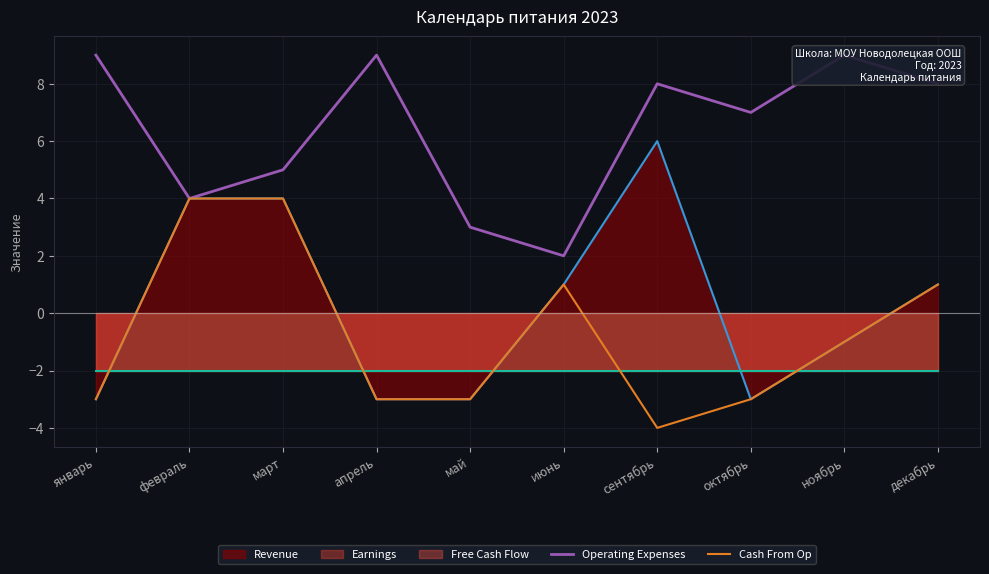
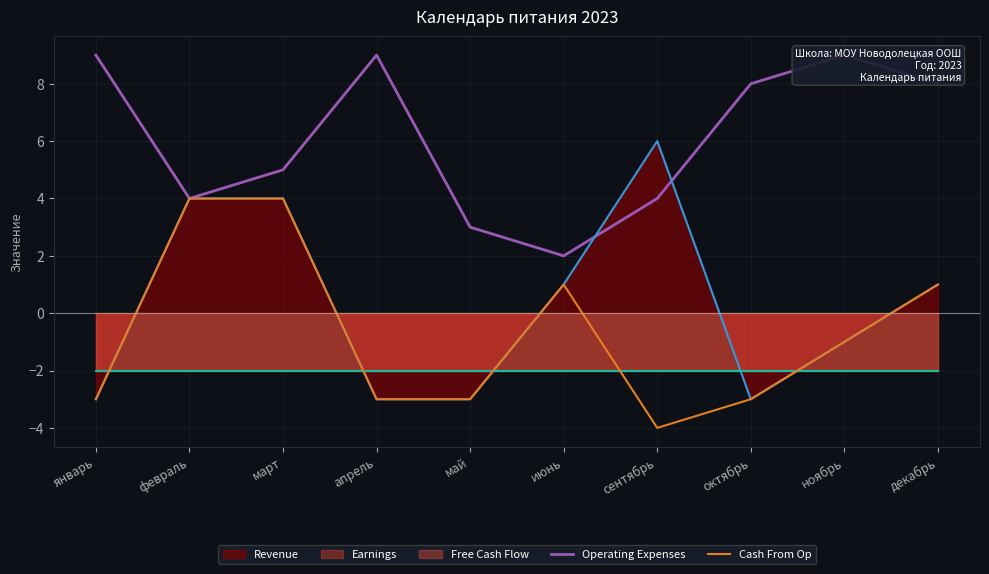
Operating Expenses, сентябрь: 8 -> 4
Operating Expenses, октябрь: 7 -> 8
